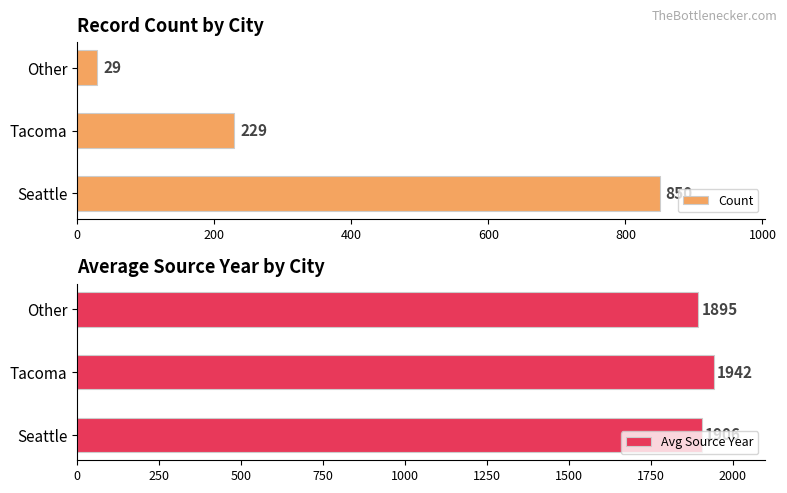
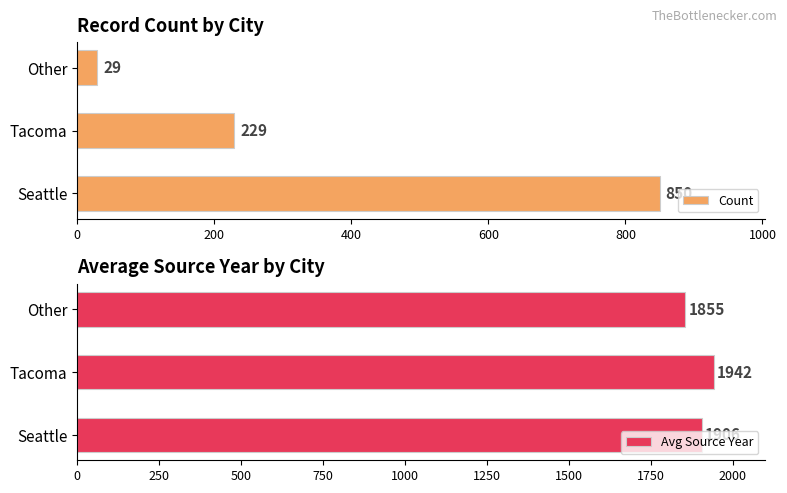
Average Source Year by City, Other: 1895 -> 1855
